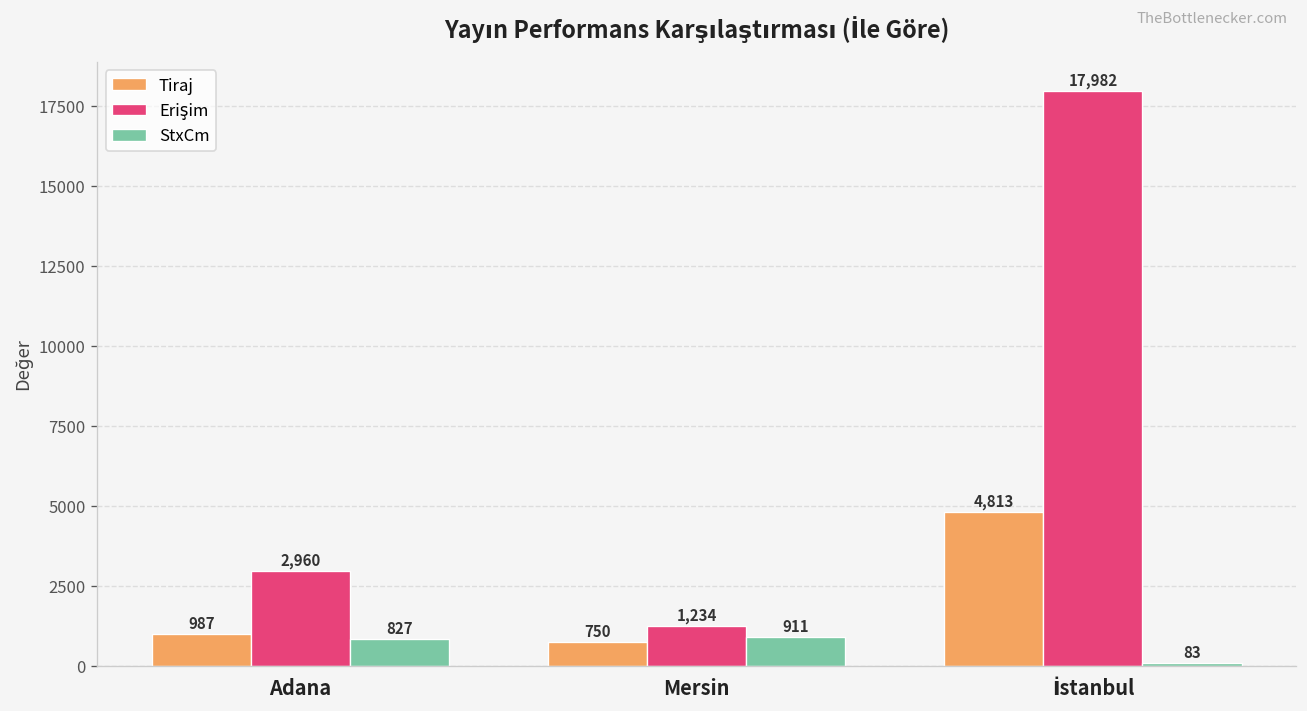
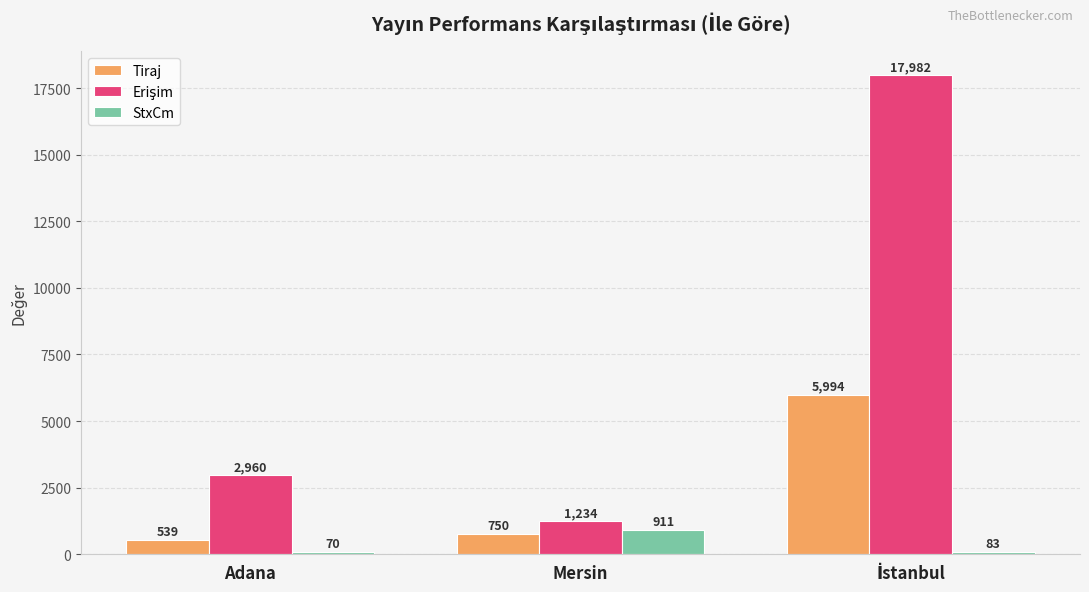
Tiraj, Adana: 987 -> 539
StxCm, Adana: 827 -> 70
Tiraj, İstanbul: 4,813 -> 5,994
